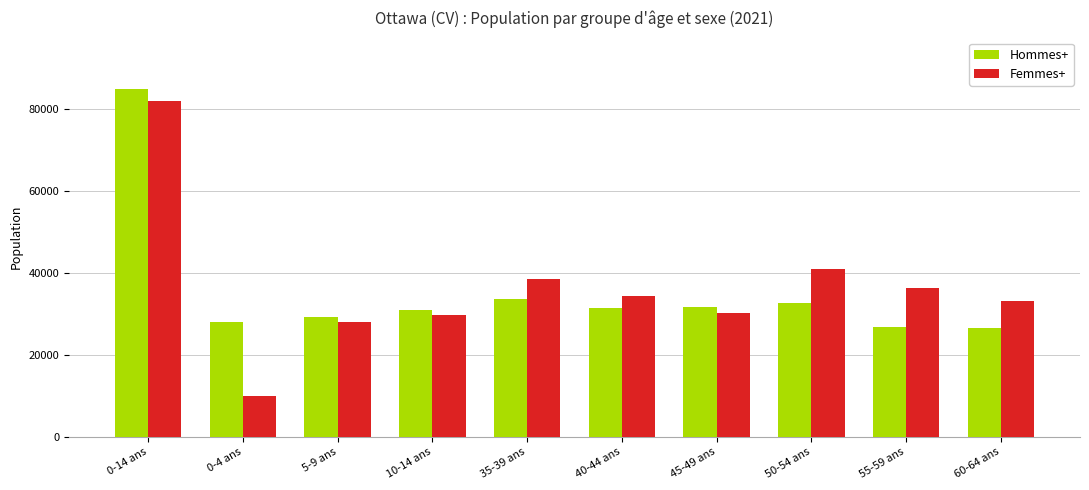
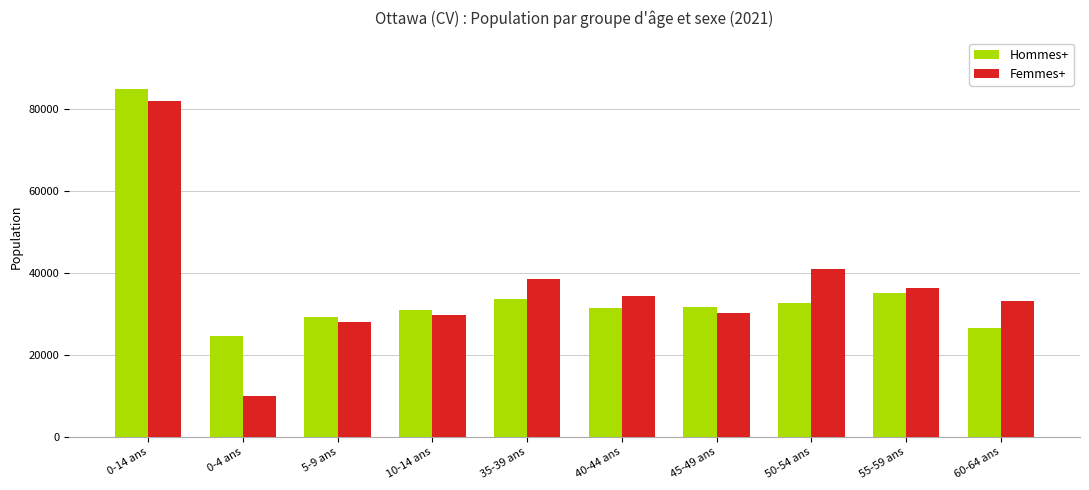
Hommes+, 0-4 ans: 28000 -> 25000
Hommes+, 55-59 ans: 27000 -> 35000
